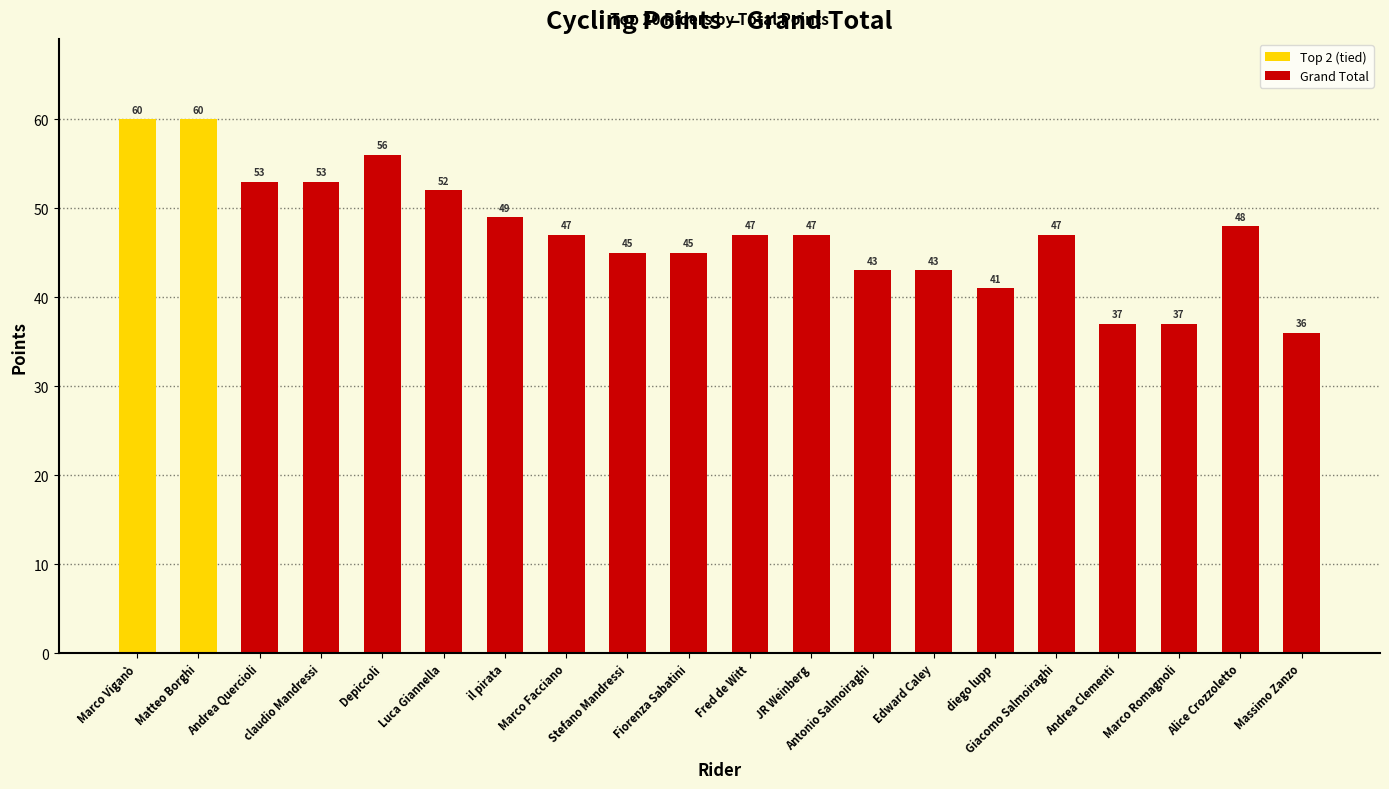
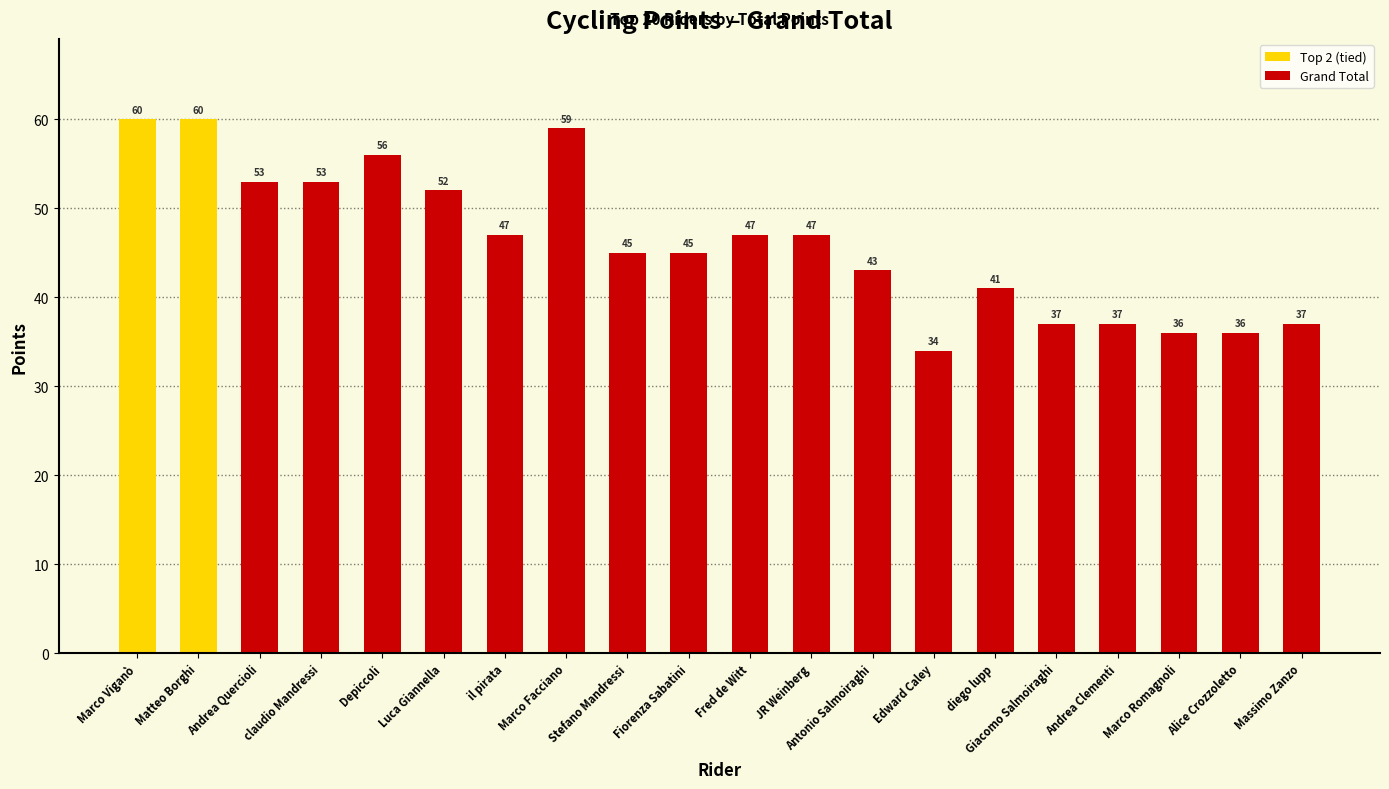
il pirata: 49 -> 47
Marco Facciano: 47 -> 59
Edward Caley: 43 -> 34
Giacomo Salmoiraghi: 47 -> 37
Marco Romagnoli: 37 -> 36
Alice Crozzoletto: 48 -> 36
Massimo Zanzo: 36 -> 37
